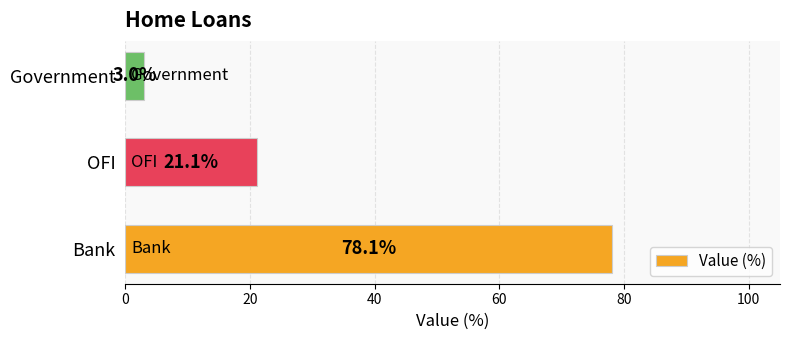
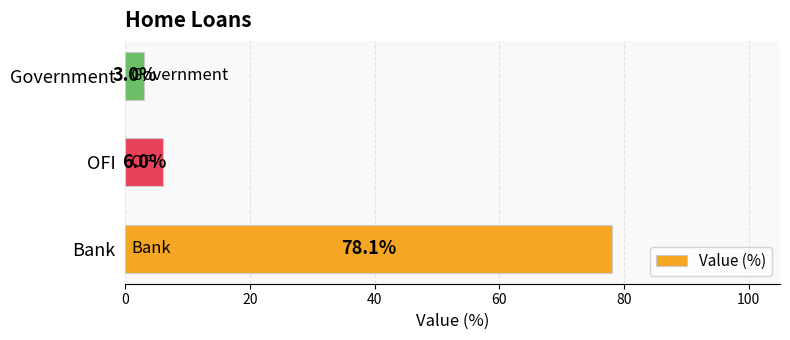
OFI: 21.1% -> 6.0%
